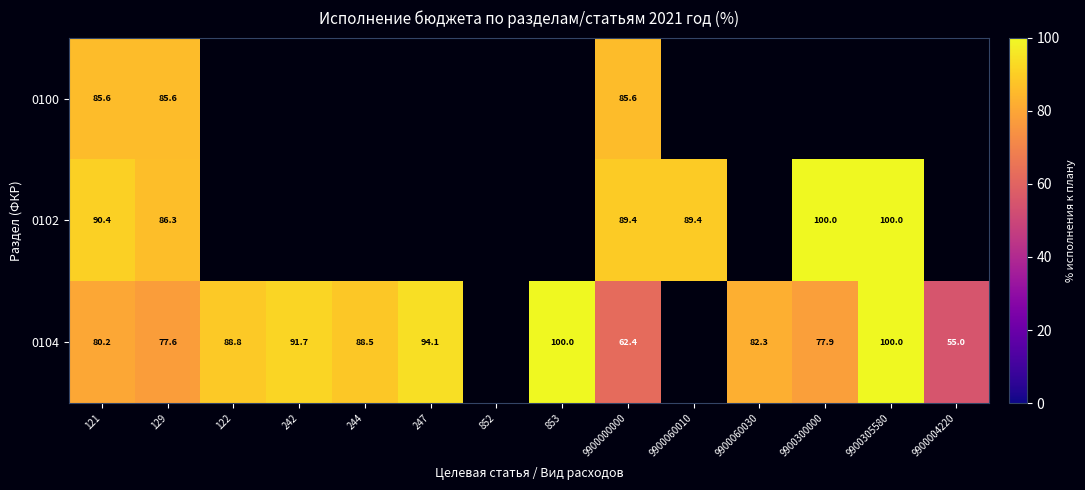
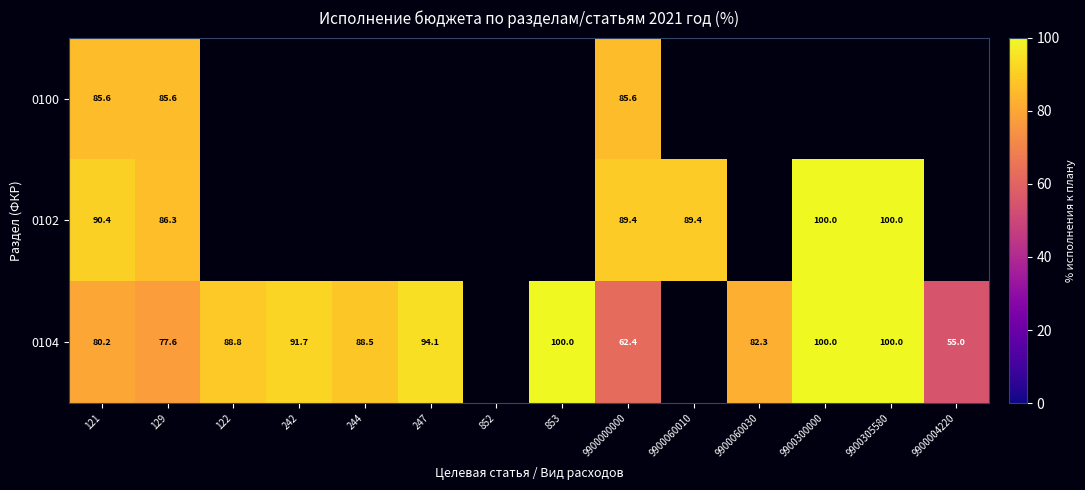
0104, 9900300000: 77.9 -> 100.0
